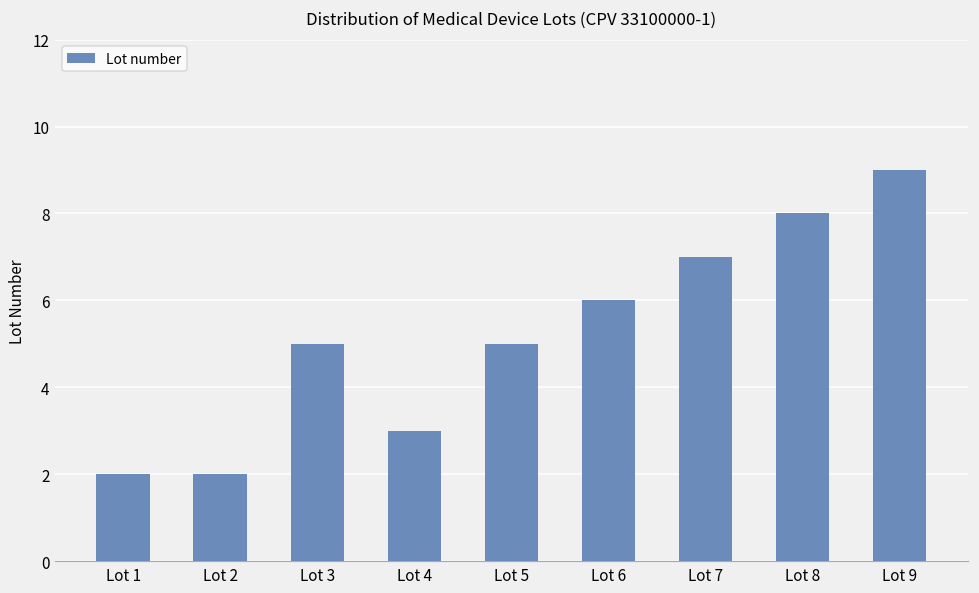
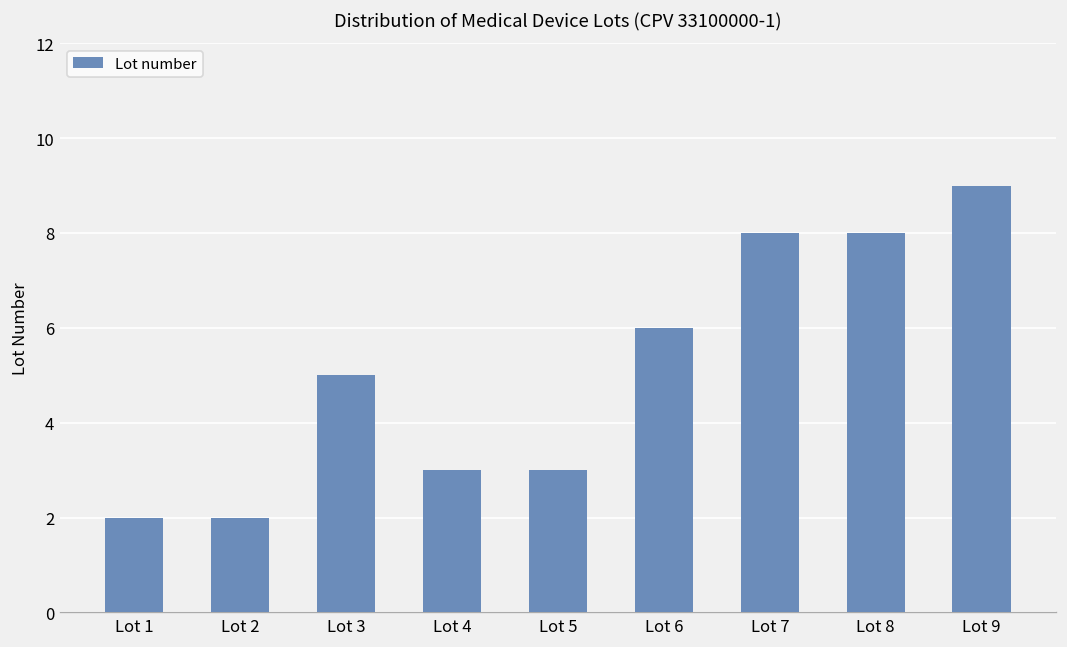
Lot 5: 5 -> 3
Lot 7: 7 -> 8
